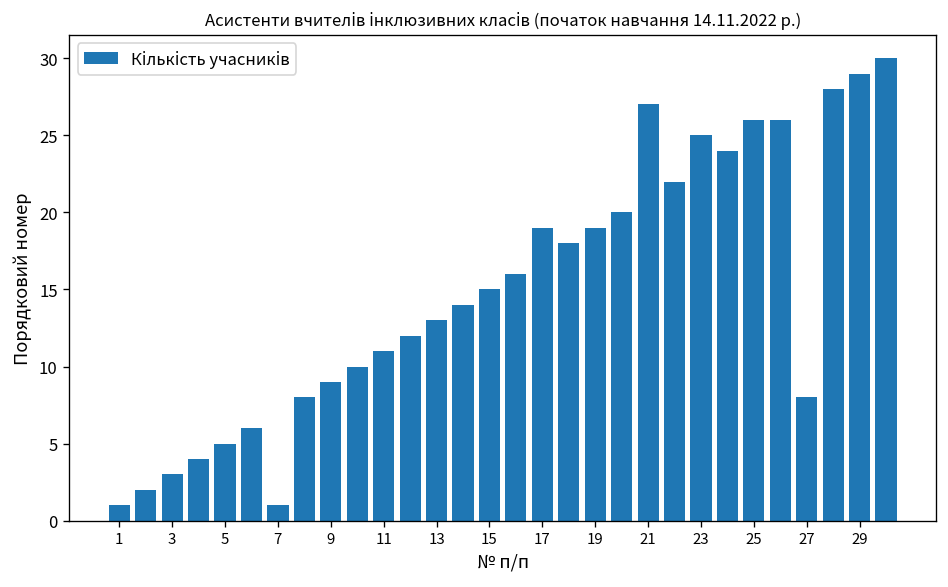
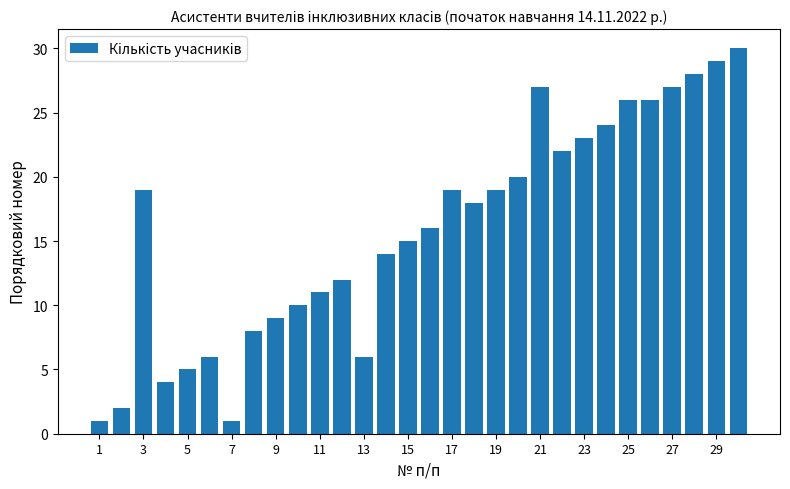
3: 3 -> 19
13: 13 -> 6
23: 25 -> 23
27: 8 -> 27
